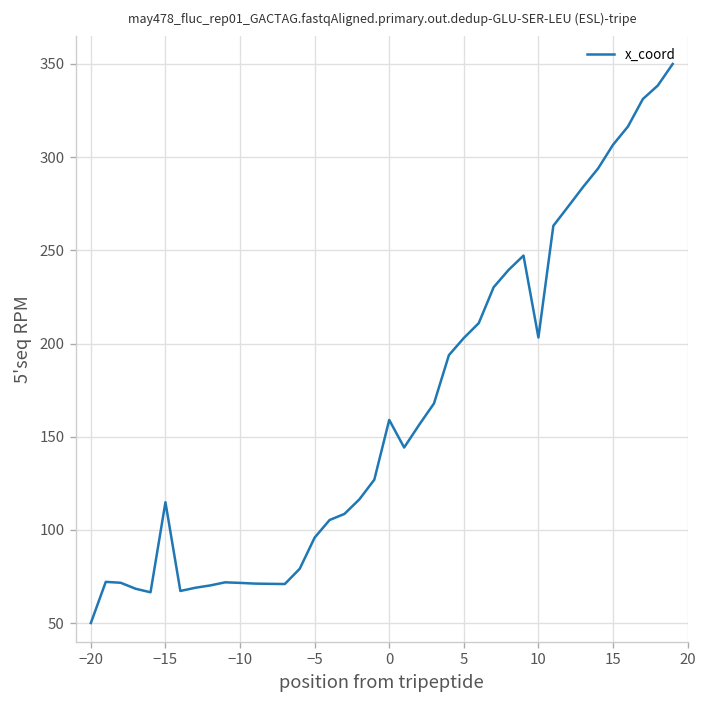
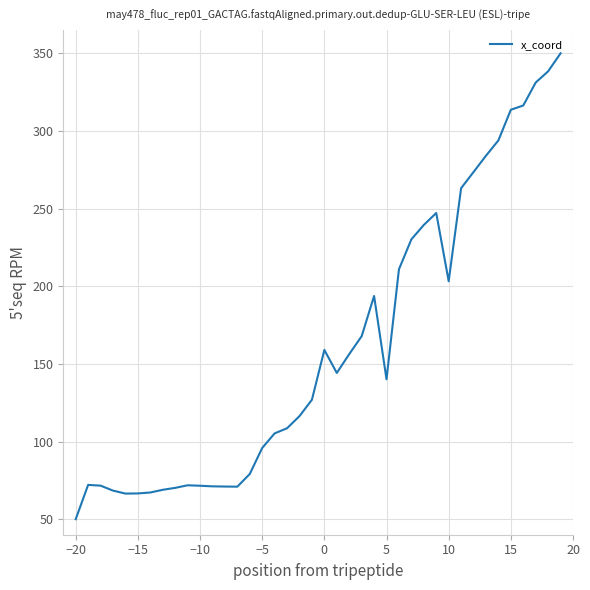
−15: 115 -> 67
5: 203 -> 140
15: 307 -> 314
